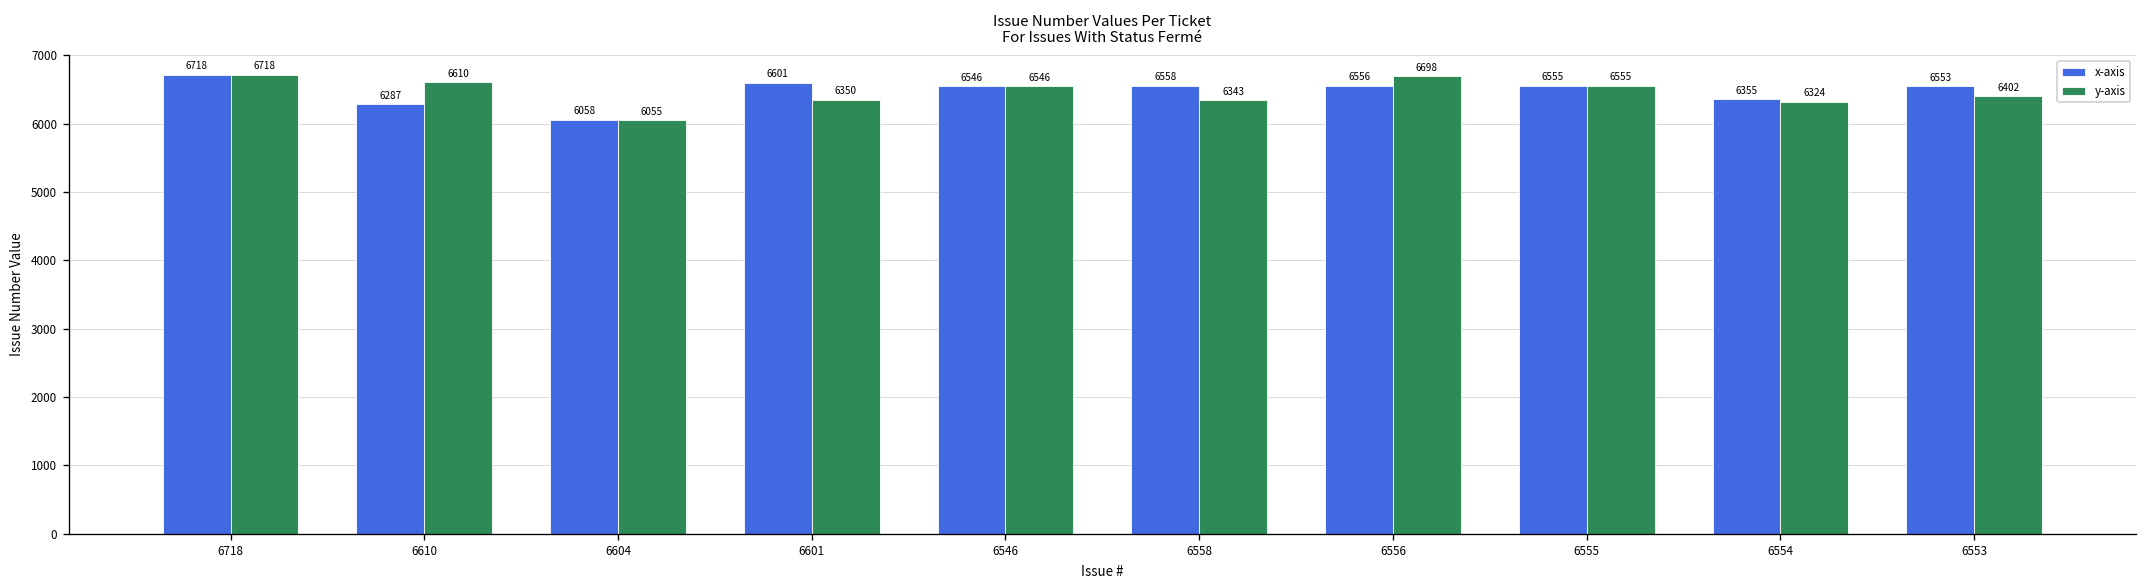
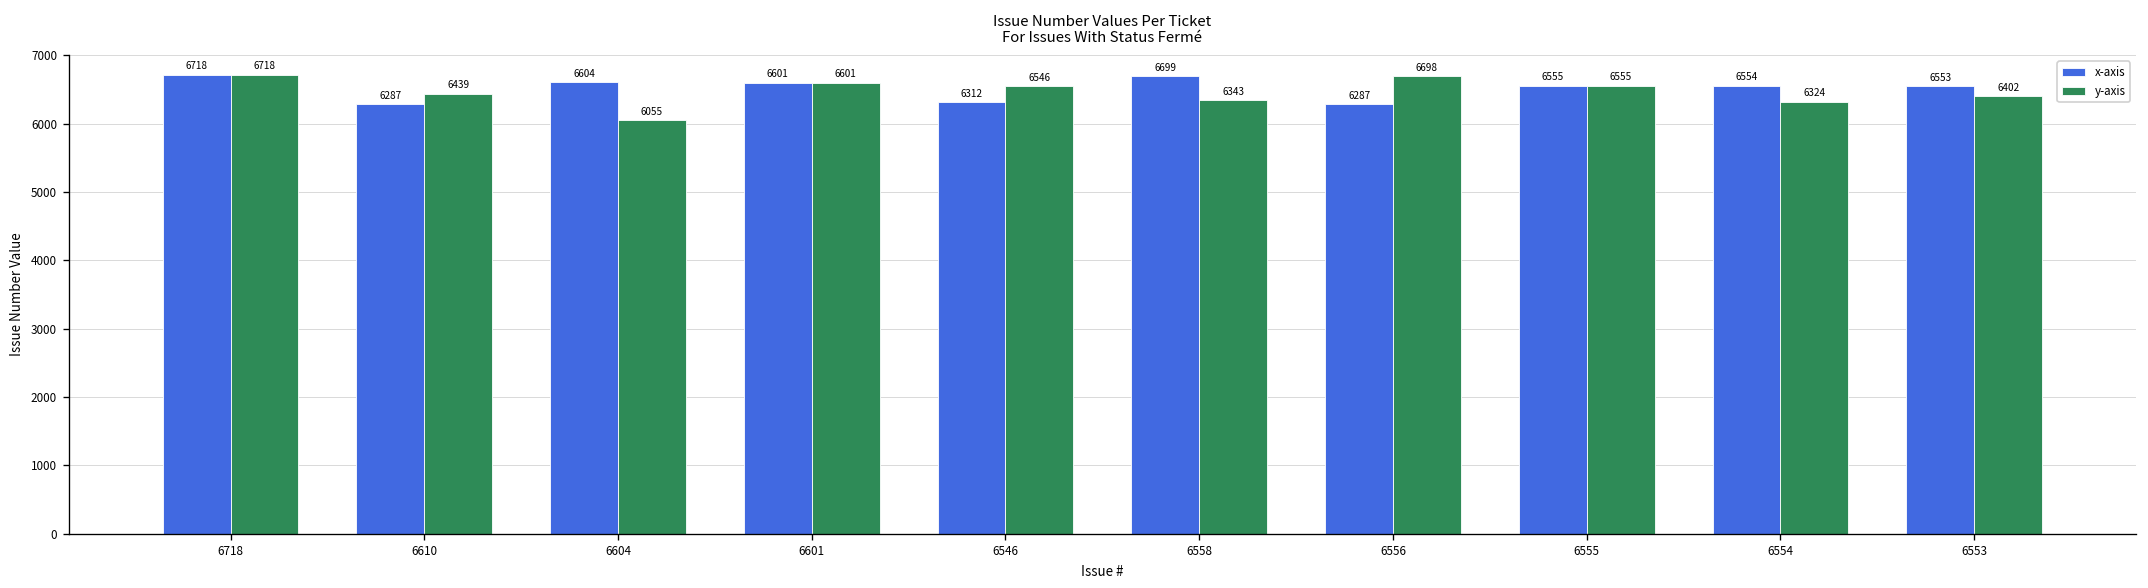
y-axis, 6610: 6610 -> 6439
x-axis, 6604: 6058 -> 6604
y-axis, 6601: 6350 -> 6601
x-axis, 6546: 6546 -> 6312
x-axis, 6558: 6558 -> 6699
x-axis, 6556: 6556 -> 6287
x-axis, 6554: 6355 -> 6554
